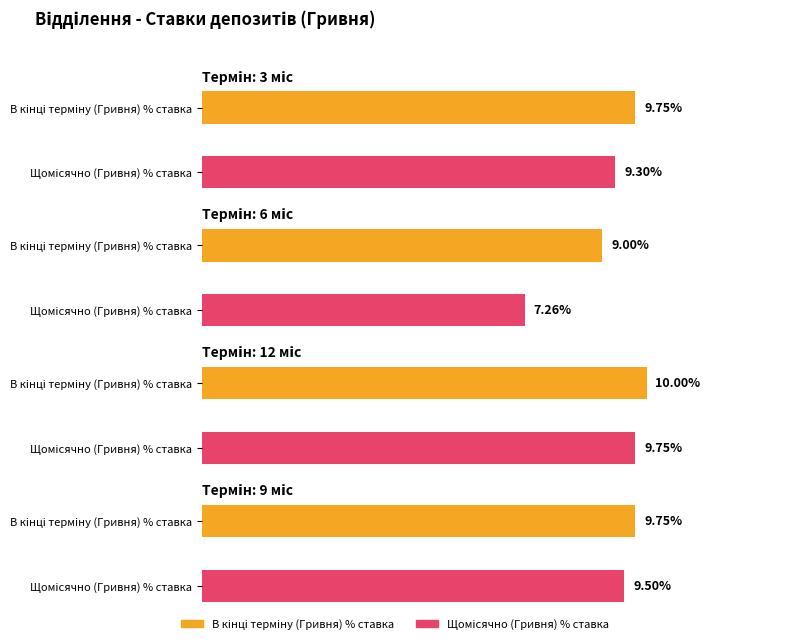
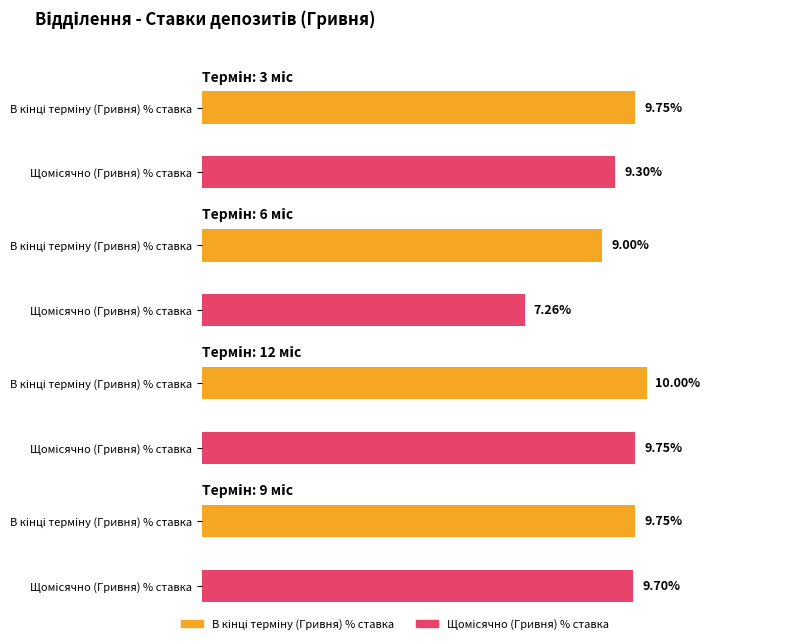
Термін: 9 міс, Щомісячно (Гривня) % ставка: 9.50% -> 9.70%
